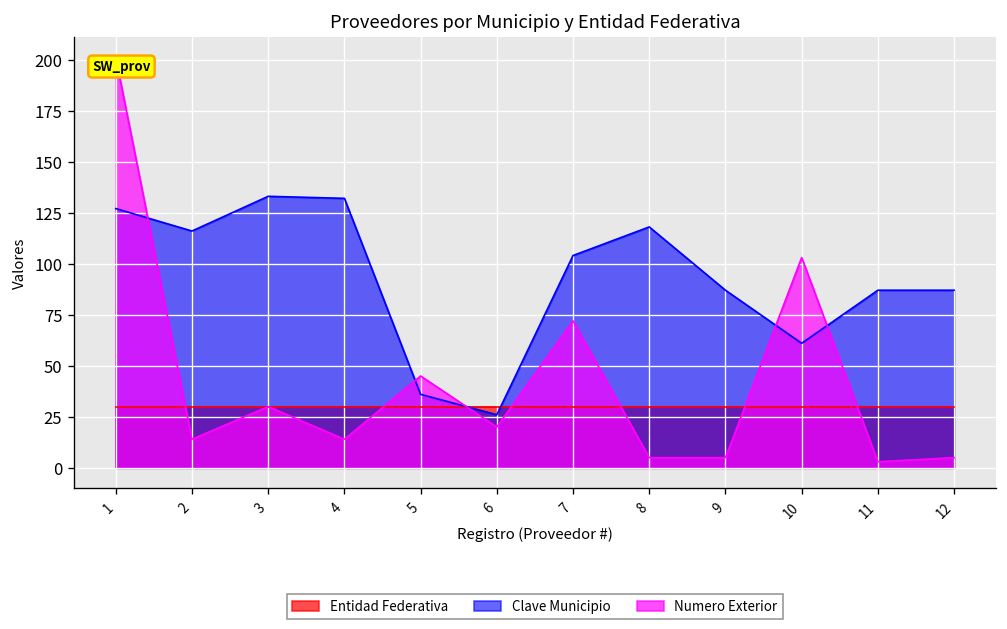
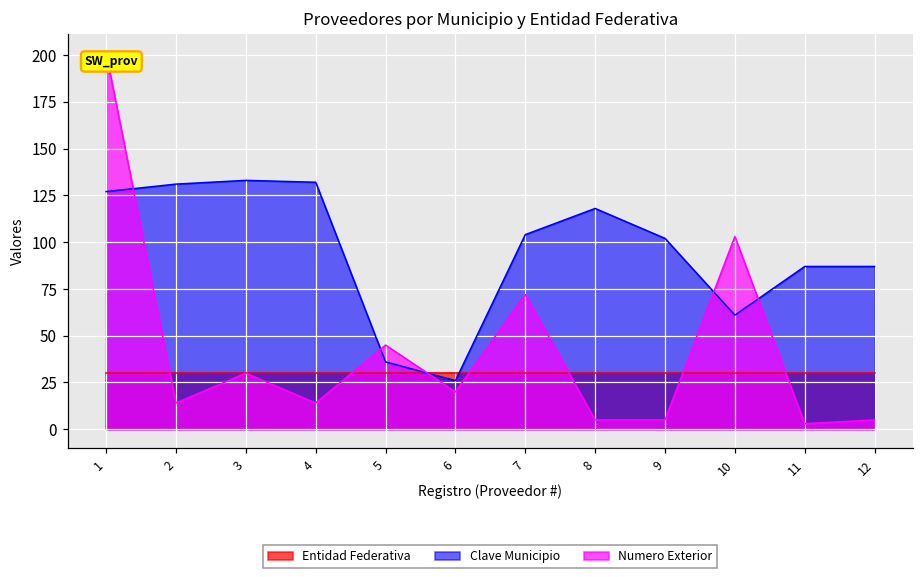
Clave Municipio, 2: 116 -> 131
Clave Municipio, 9: 87 -> 102
